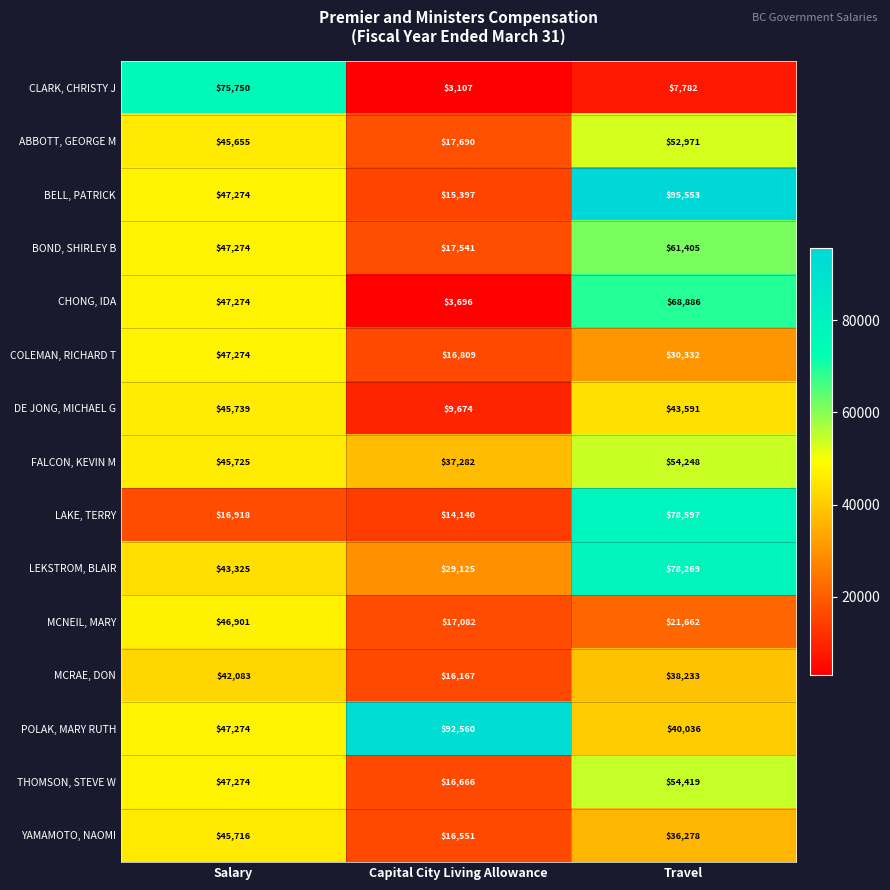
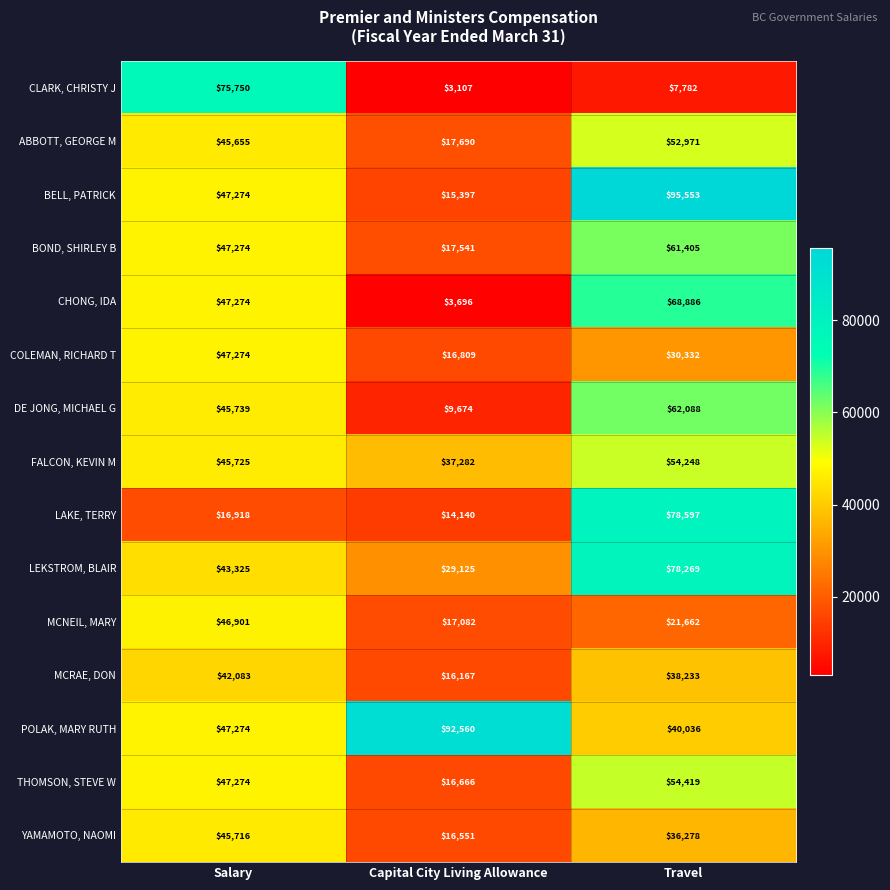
DE JONG, MICHAEL G, Travel: $43,591 -> $62,088
